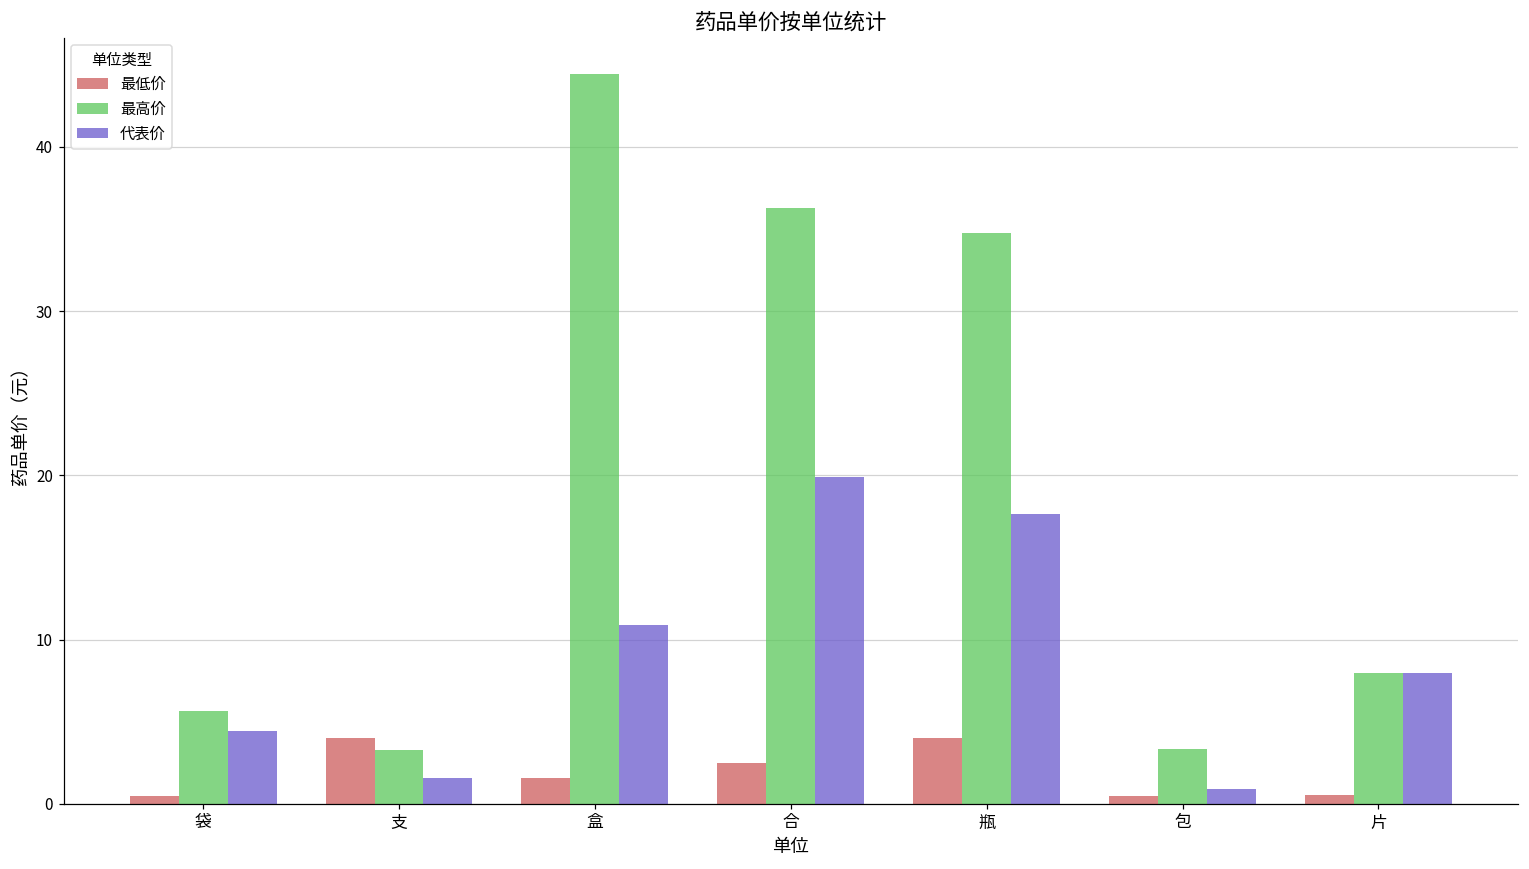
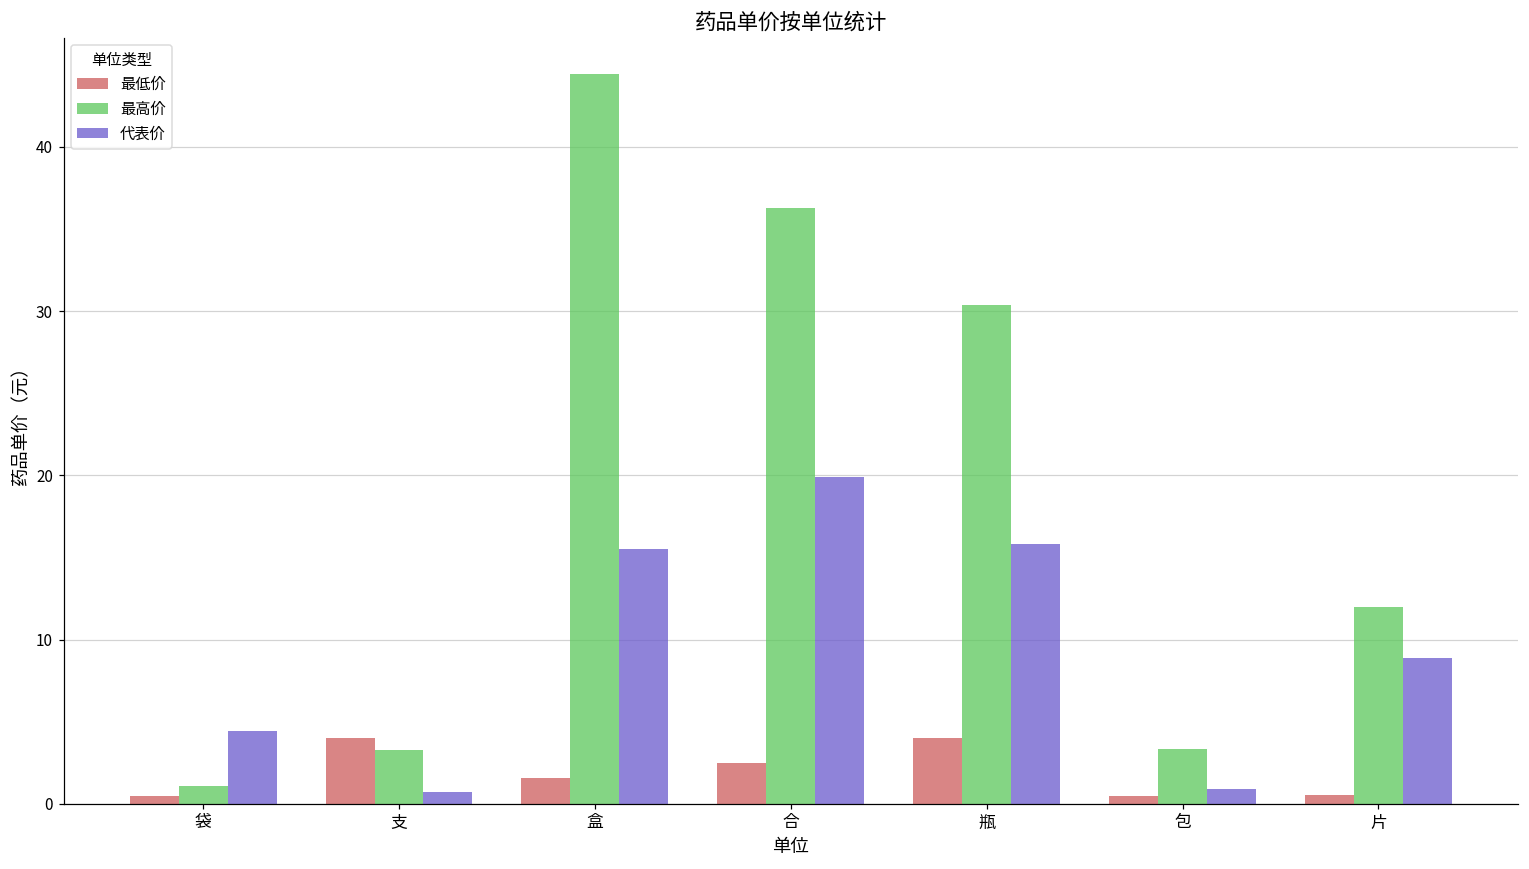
最高价, 袋: 5.6 -> 1.1
代表价, 支: 1.6 -> 0.7
代表价, 盒: 10.9 -> 15.5
最高价, 瓶: 34.8 -> 30.3
代表价, 瓶: 17.6 -> 15.8
最高价, 片: 8.0 -> 12.0
代表价, 片: 8.0 -> 8.9
